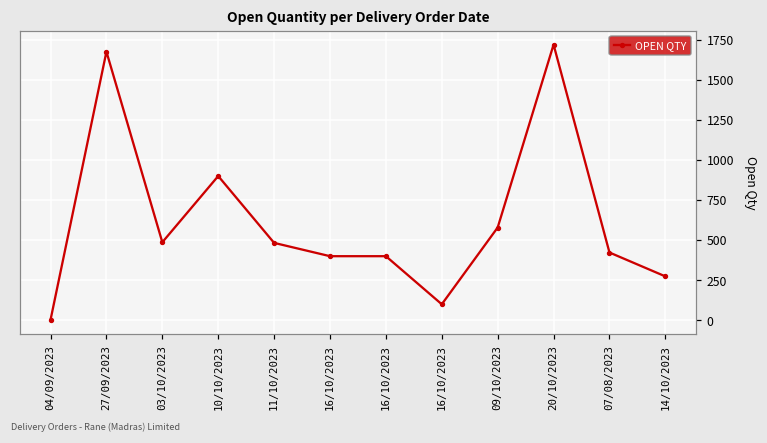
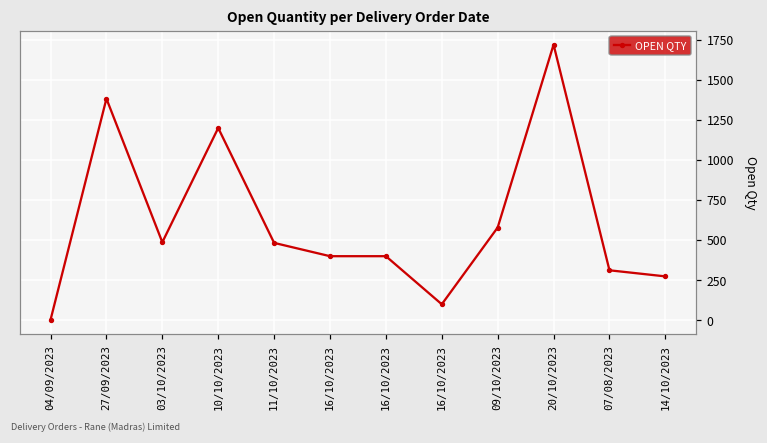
27/09/2023: 1680 -> 1380
10/10/2023: 900 -> 1200
07/08/2023: 420 -> 310
